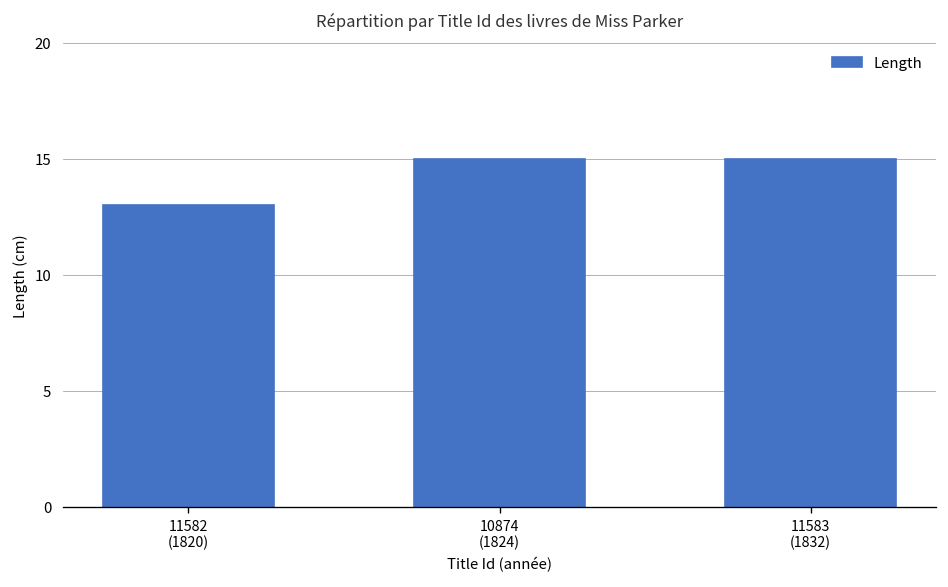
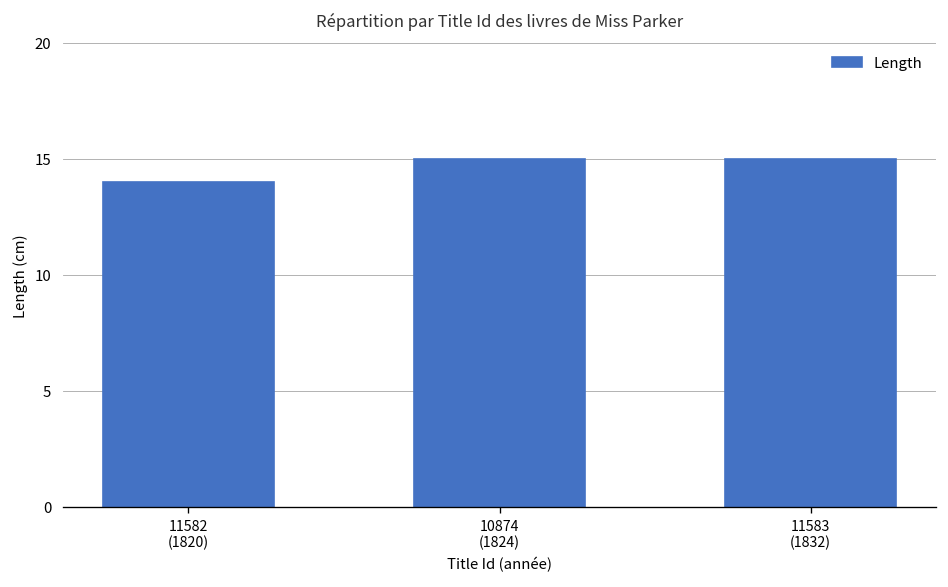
11582 (1820): 13 -> 14
